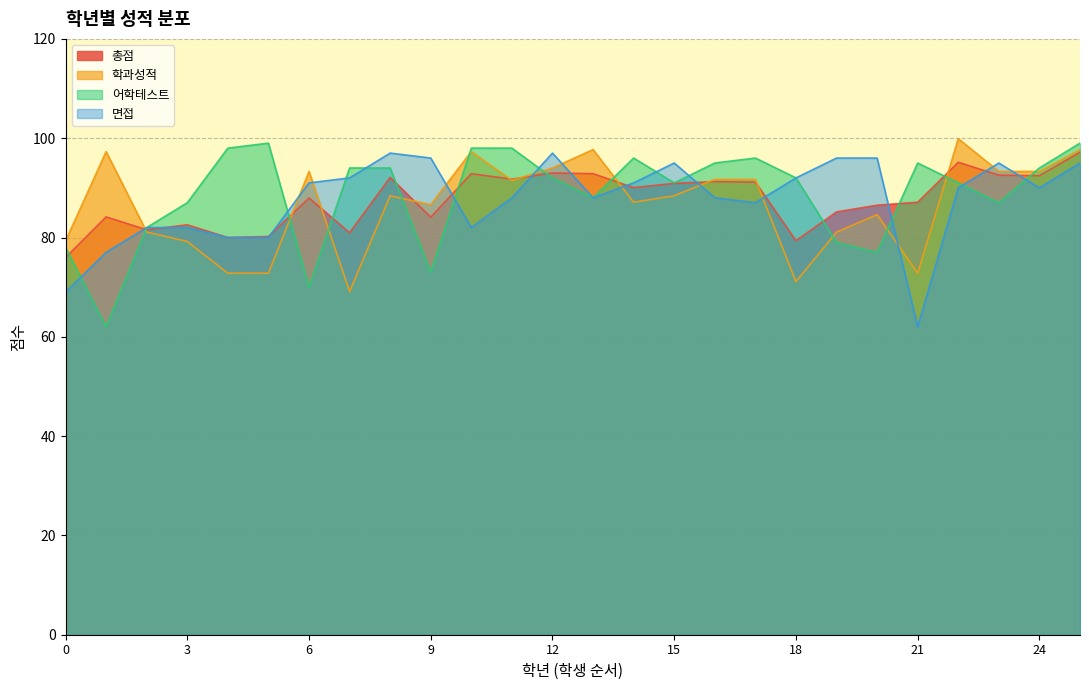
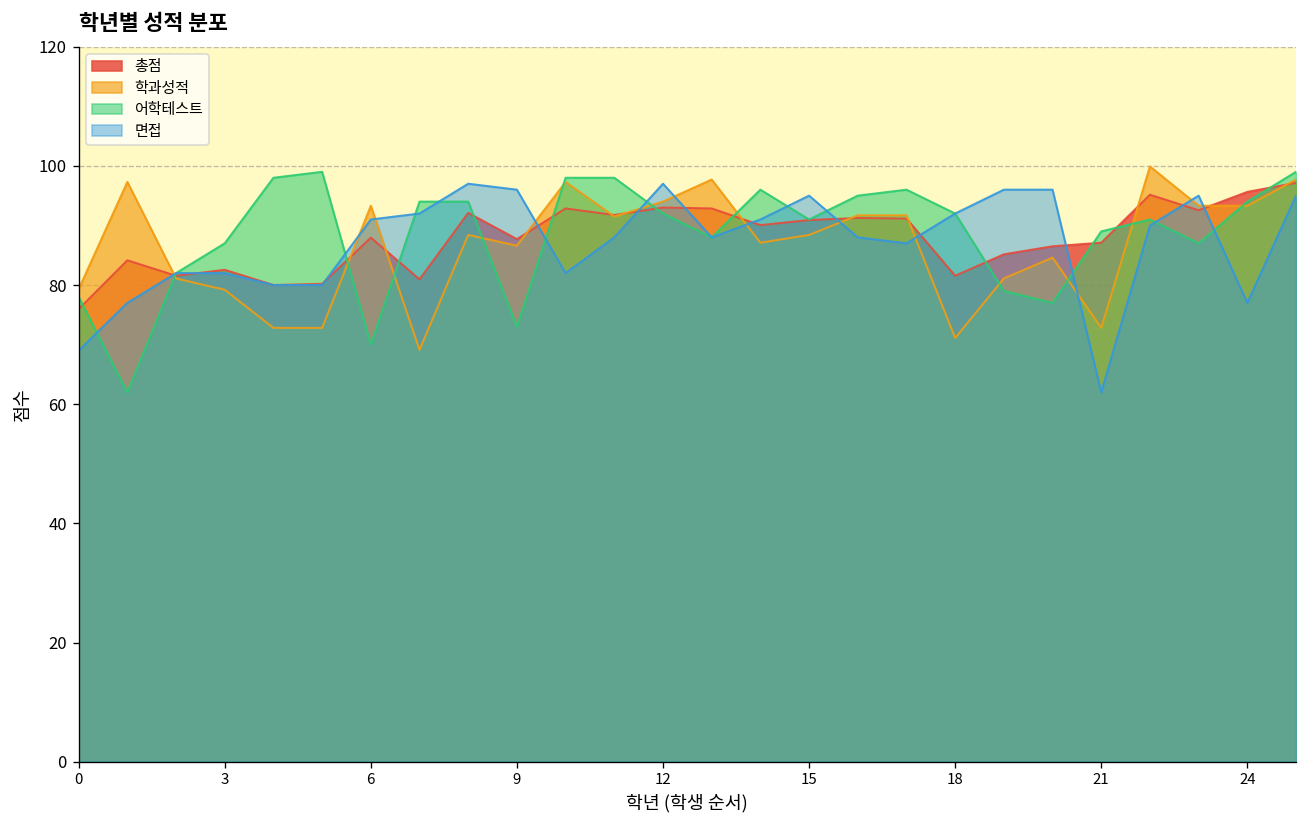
총점, 9: 84 -> 88
총점, 18: 79 -> 82
어학테스트, 21: 95 -> 89
총점, 24: 92 -> 96
면접, 24: 90 -> 77
